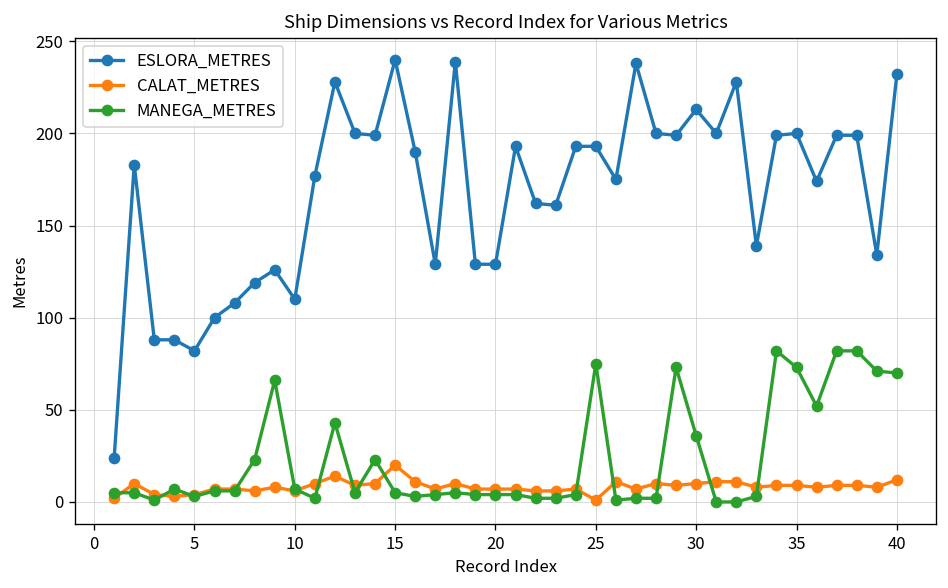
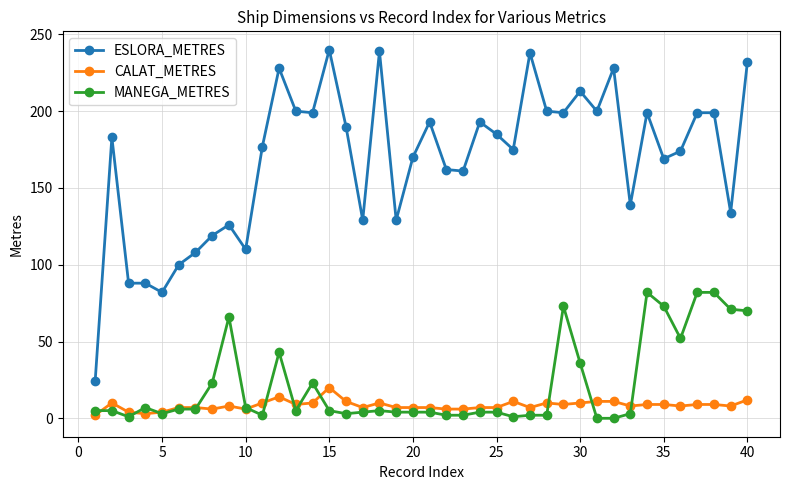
ESLORA_METRES, 20: 129 -> 170
ESLORA_METRES, 25: 193 -> 185
CALAT_METRES, 25: 1 -> 7
MANEGA_METRES, 25: 75 -> 4
ESLORA_METRES, 35: 200 -> 169
